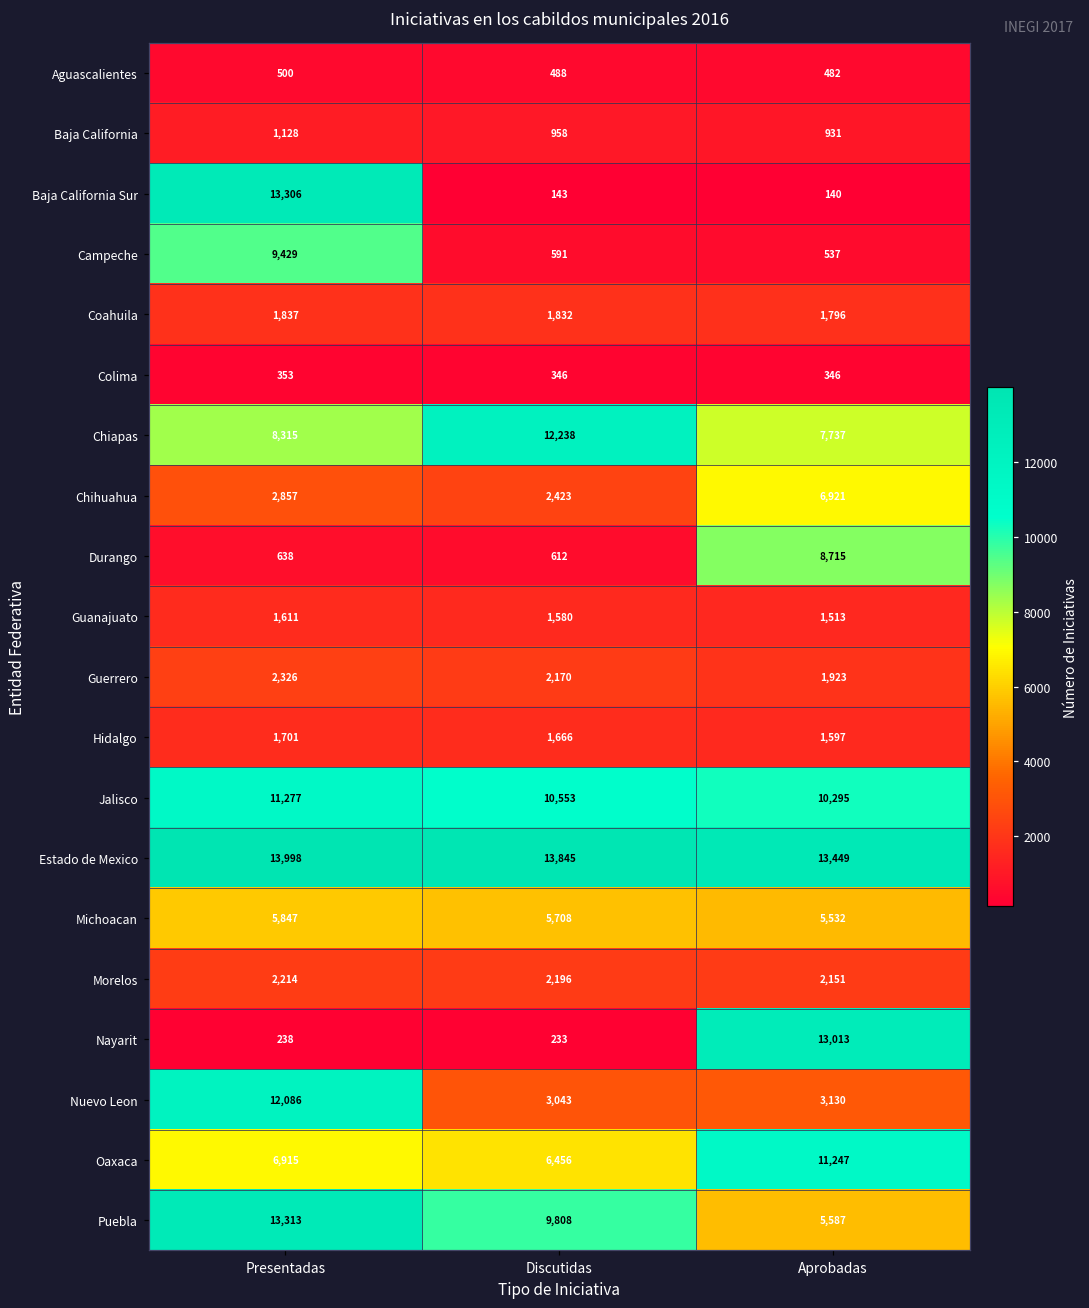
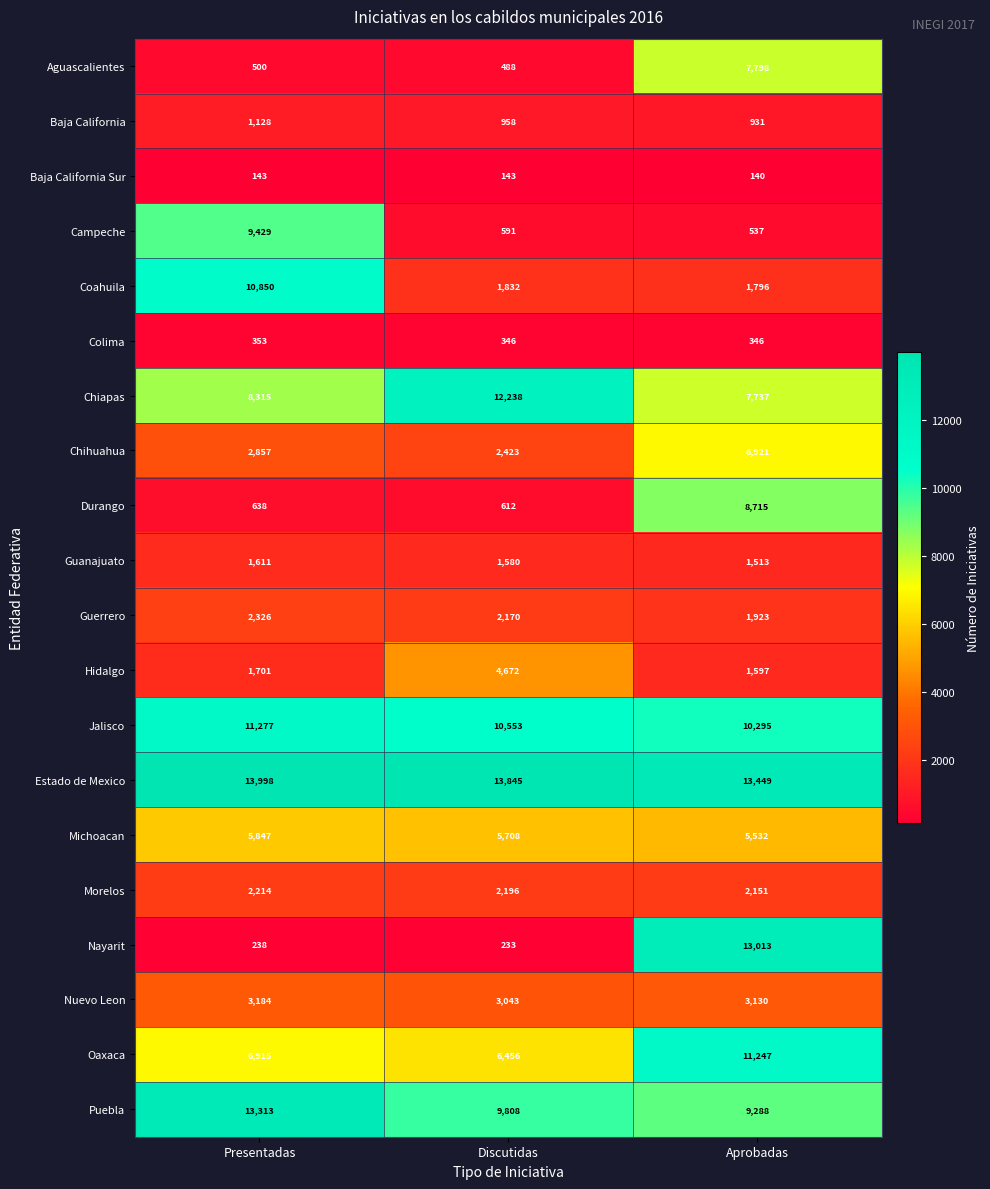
Aguascalientes, Aprobadas: 482 -> 7,798
Baja California Sur, Presentadas: 13,306 -> 143
Coahuila, Presentadas: 1,837 -> 10,850
Hidalgo, Discutidas: 1,666 -> 4,672
Nuevo Leon, Presentadas: 12,086 -> 3,184
Puebla, Aprobadas: 5,587 -> 9,288
